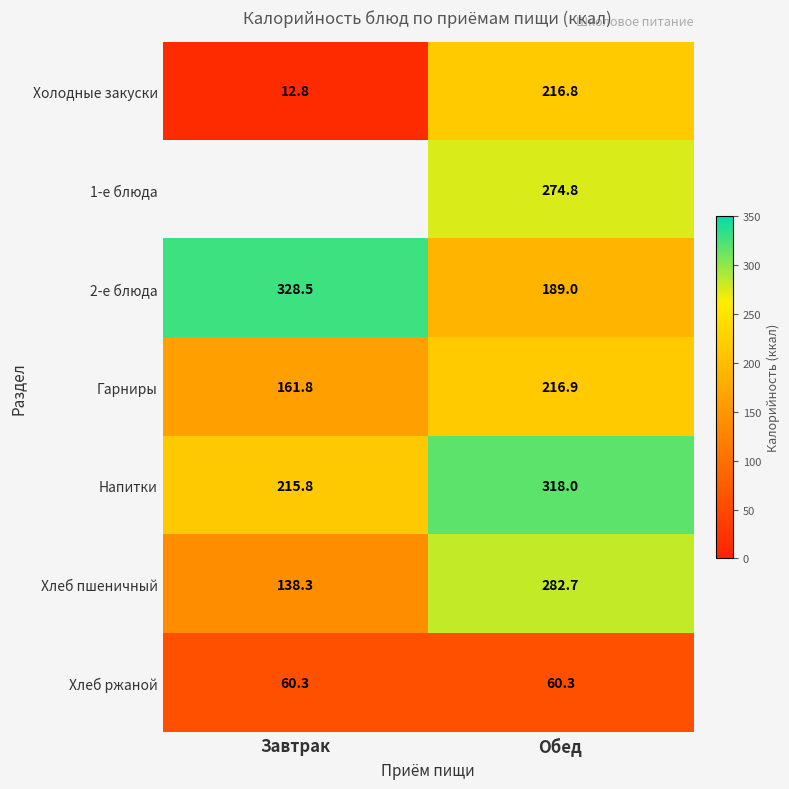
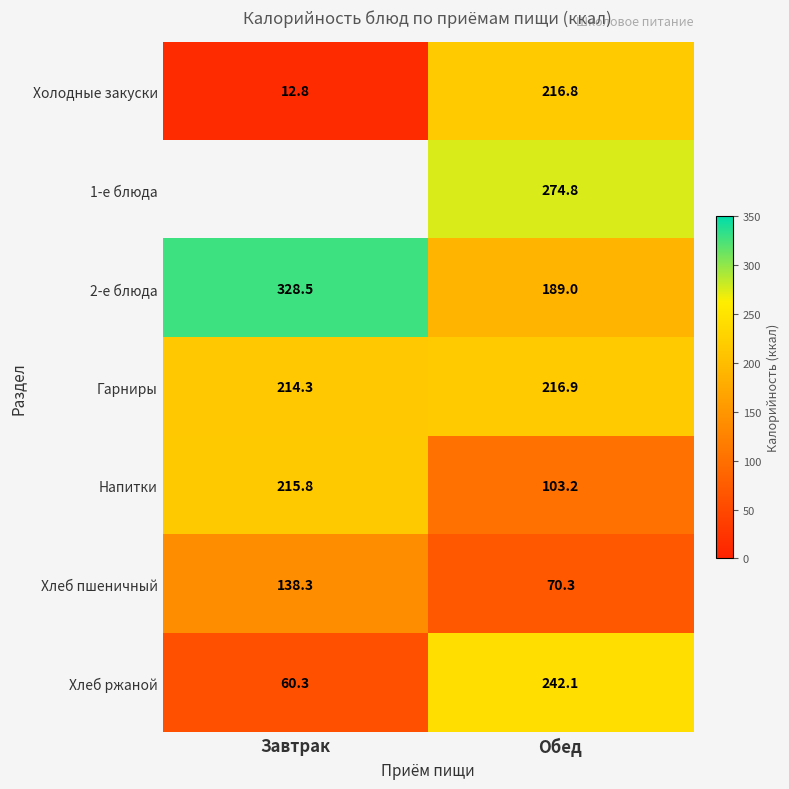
Гарниры, Завтрак: 161.8 -> 214.3
Напитки, Обед: 318.0 -> 103.2
Хлеб пшеничный, Обед: 282.7 -> 70.3
Хлеб ржаной, Обед: 60.3 -> 242.1
